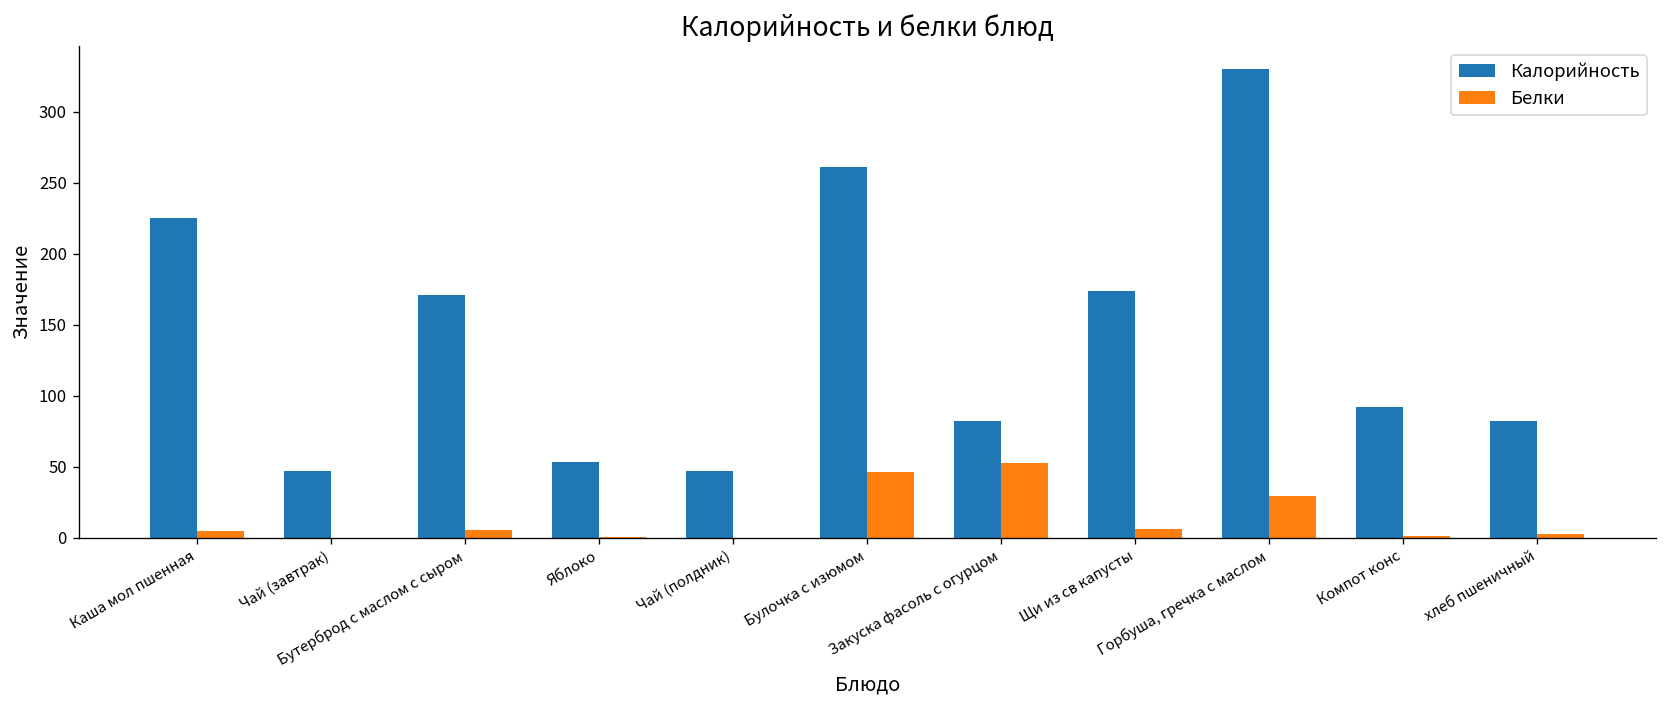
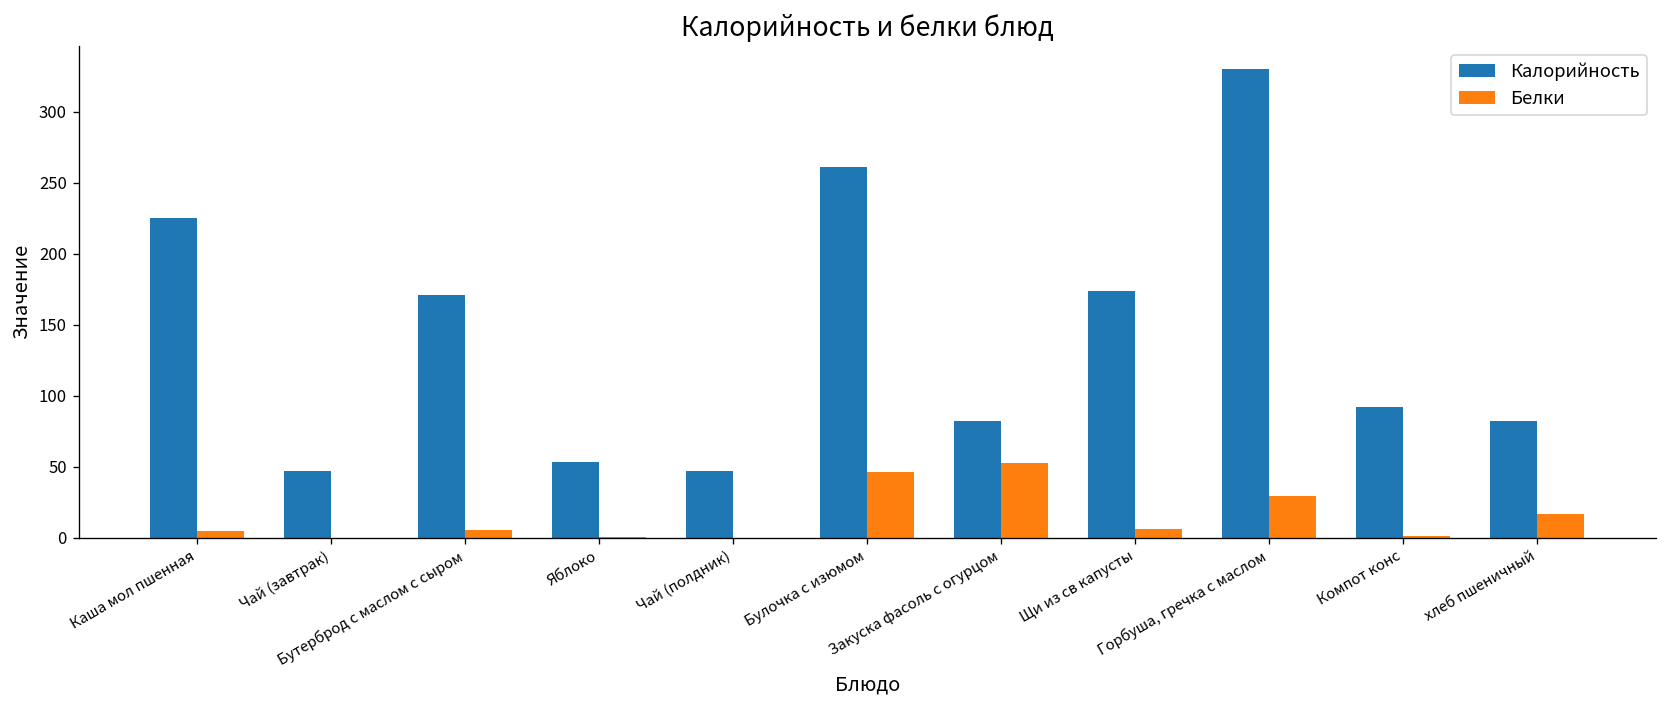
Белки, хлеб пшеничный: 3 -> 17
